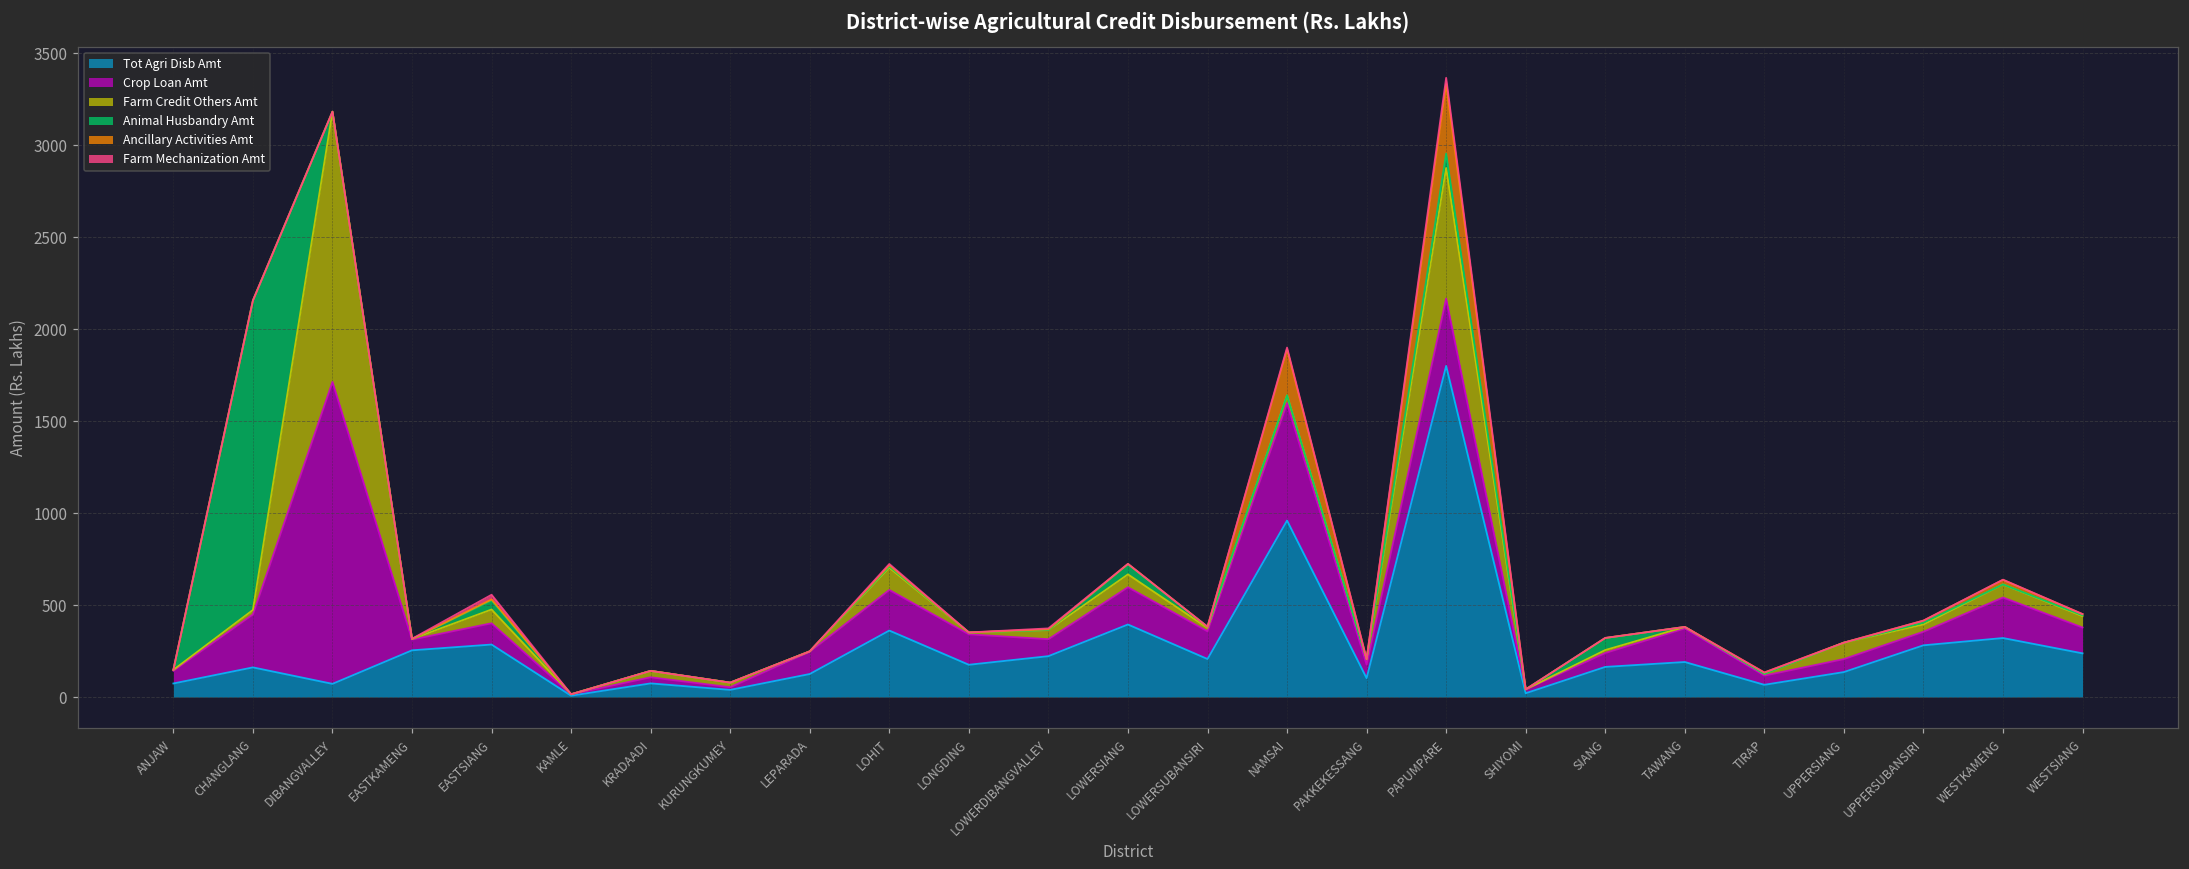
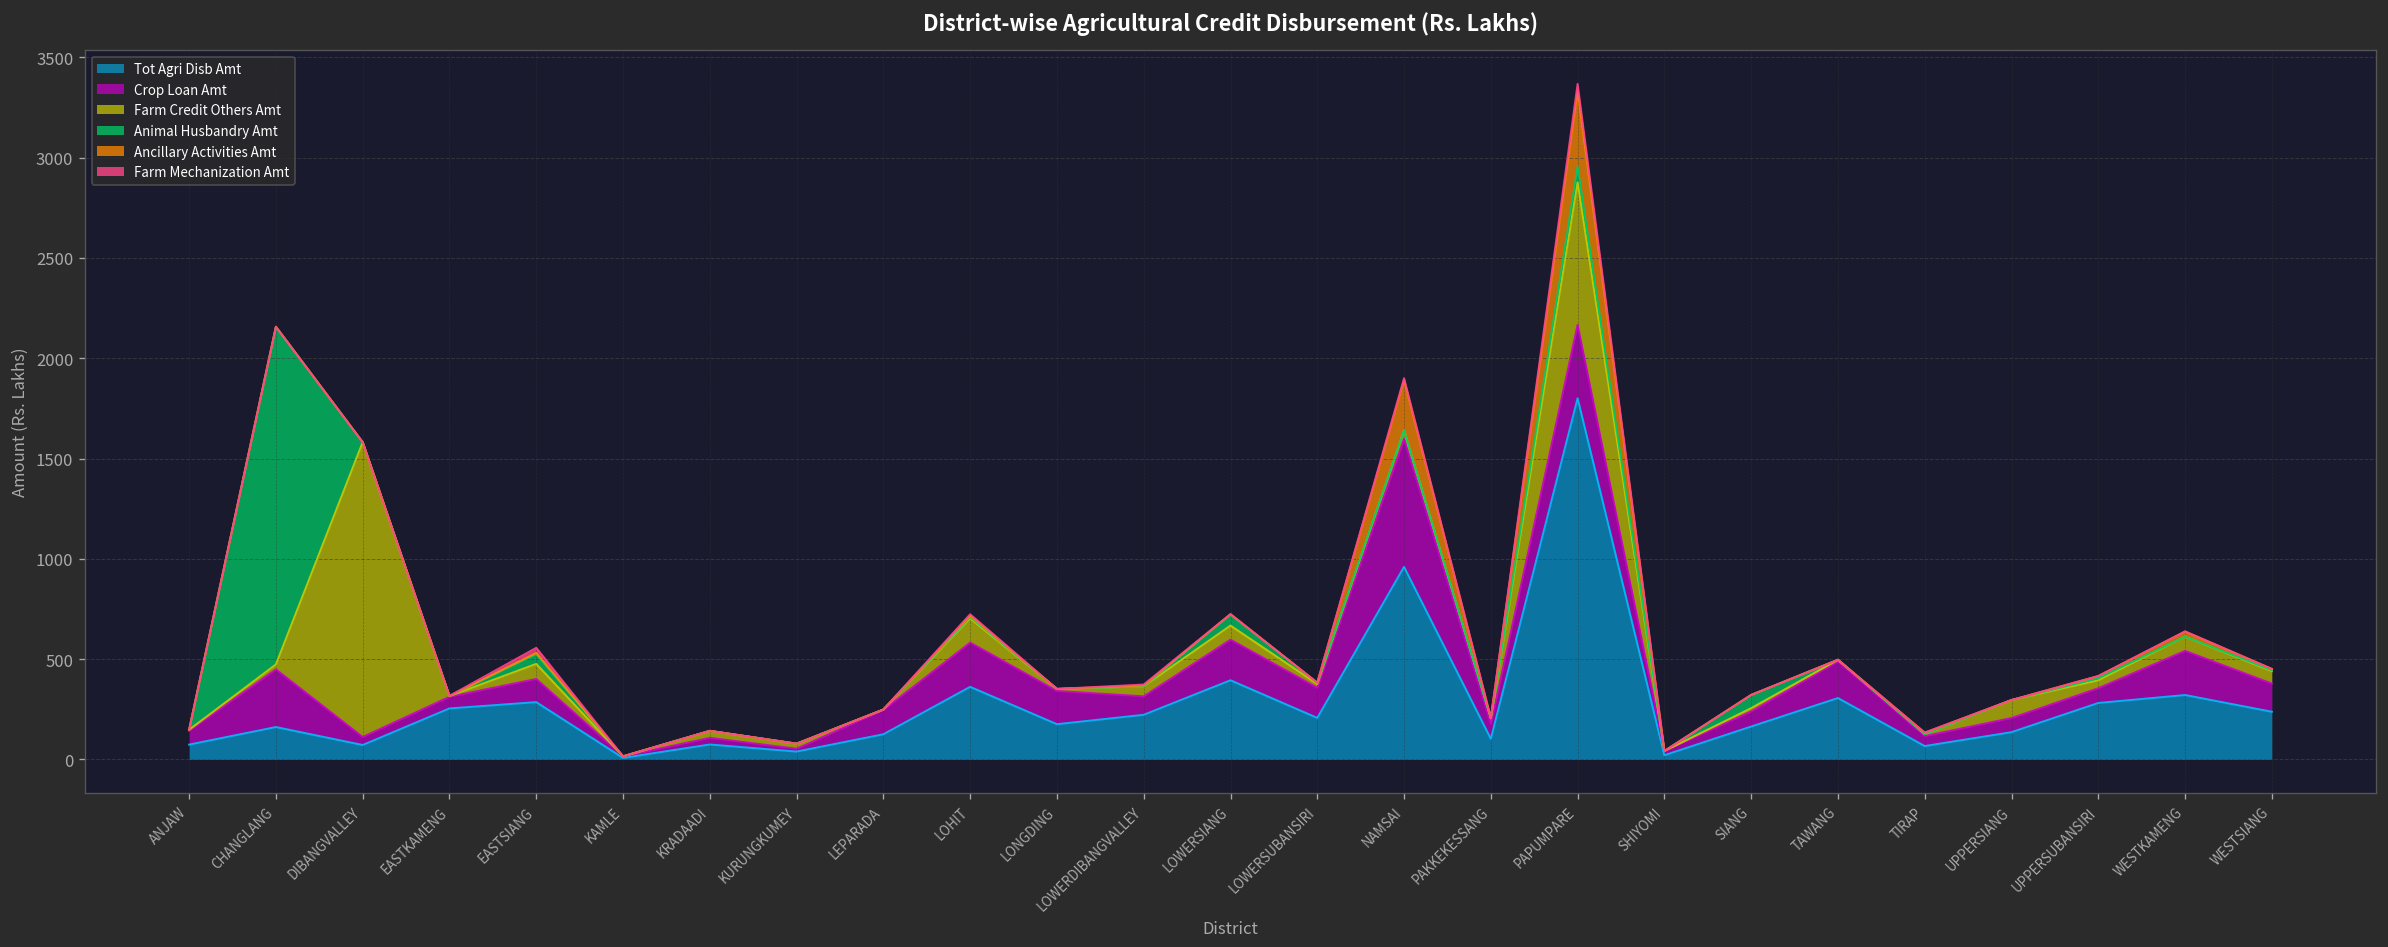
Crop Loan Amt, DIBANGVALLEY: 1640 -> 40
Tot Agri Disb Amt, TAWANG: 190 -> 310
